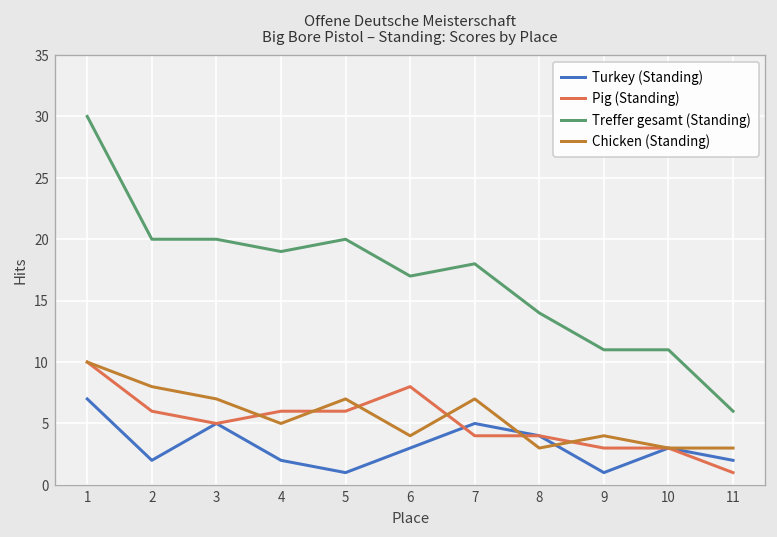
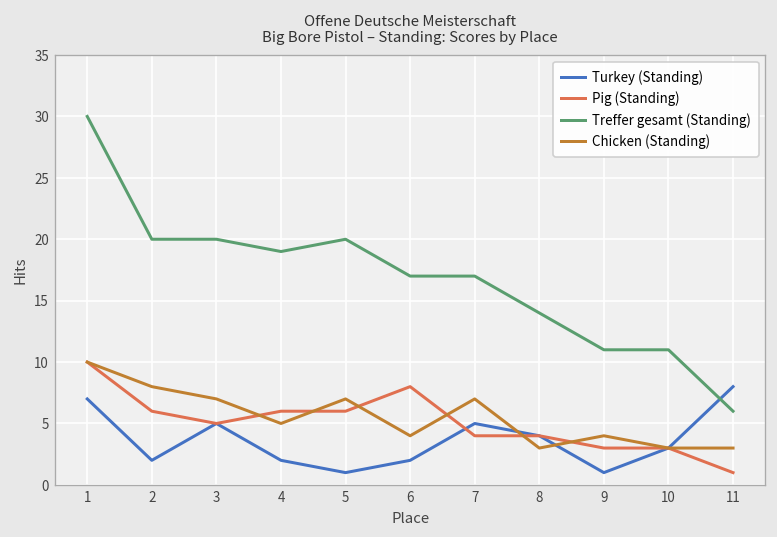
Turkey (Standing), 6: 3 -> 2
Treffer gesamt (Standing), 7: 18 -> 17
Turkey (Standing), 11: 2 -> 8
